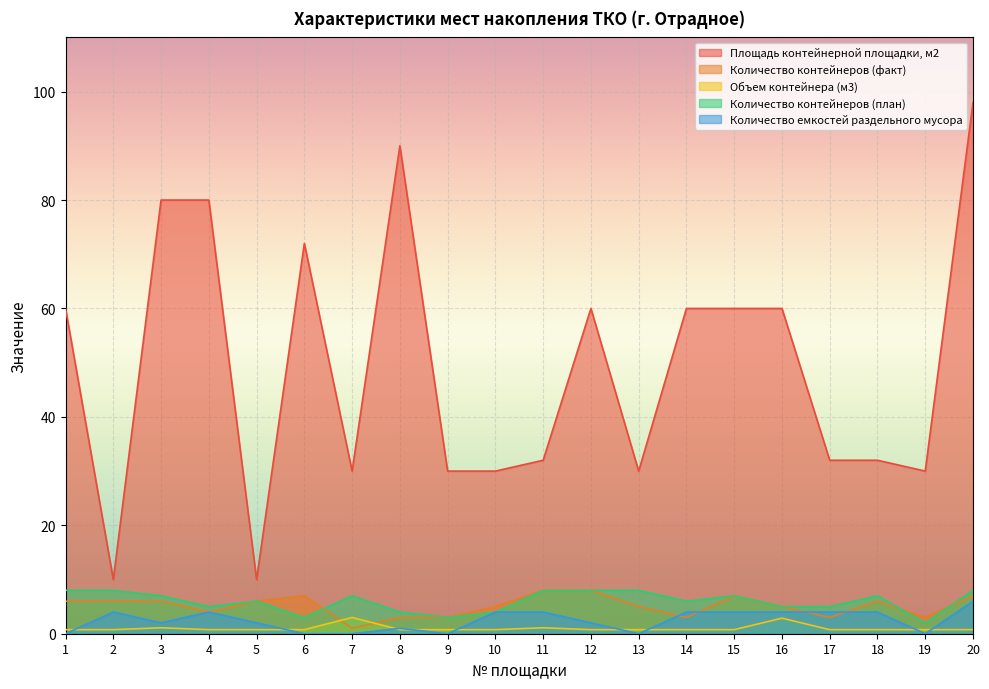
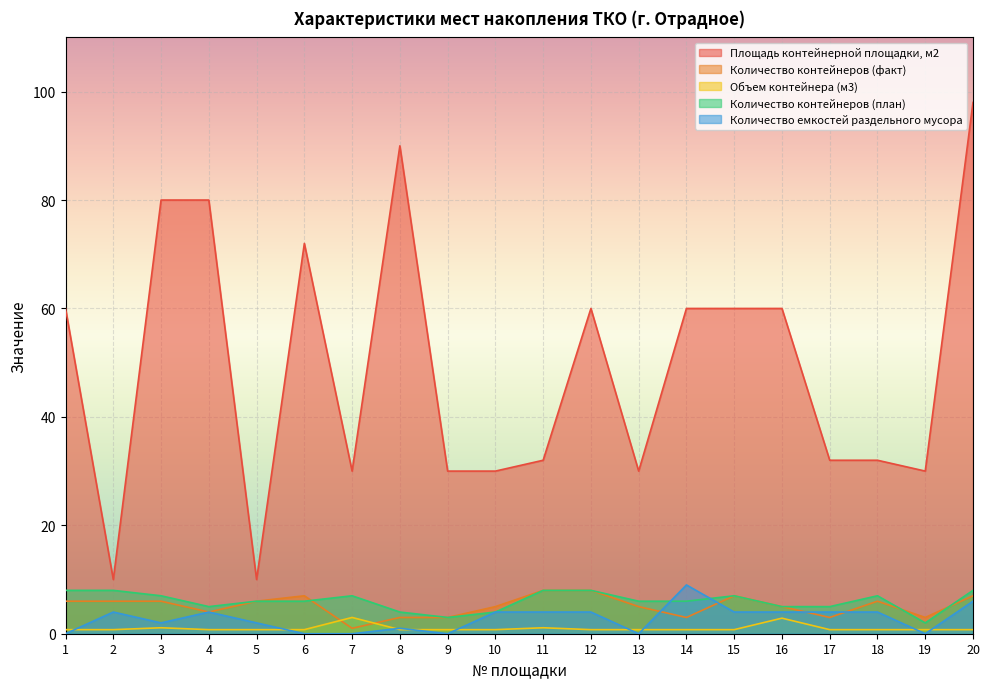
Количество контейнеров (план), 6: 3 -> 6
Количество емкостей раздельного мусора, 12: 2 -> 4
Количество контейнеров (план), 13: 8 -> 6
Количество емкостей раздельного мусора, 14: 4 -> 9
